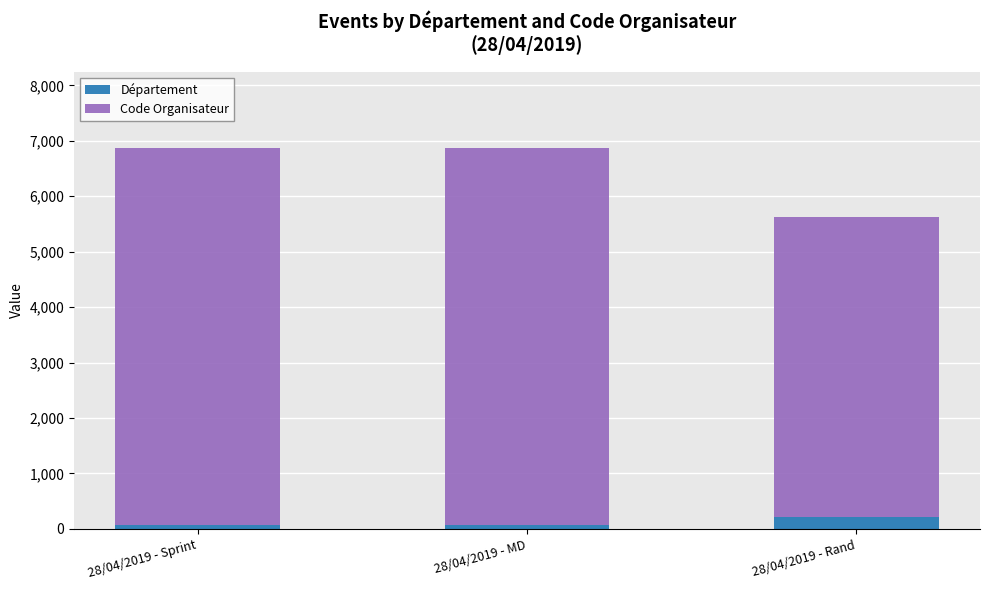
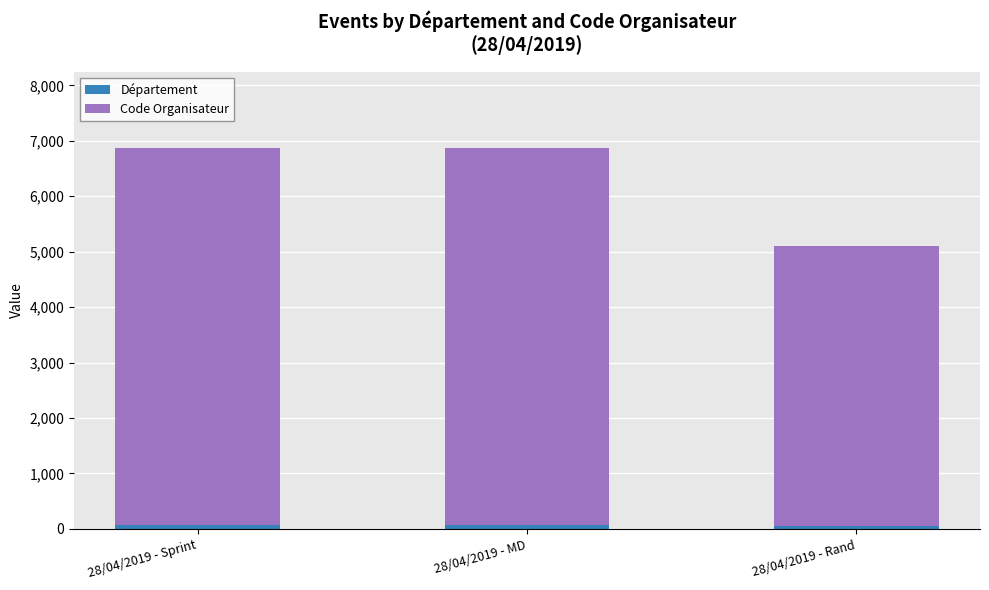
Département, 28/04/2019 - Rand: 200 -> 100
Code Organisateur, 28/04/2019 - Rand: 5,400 -> 5,100
